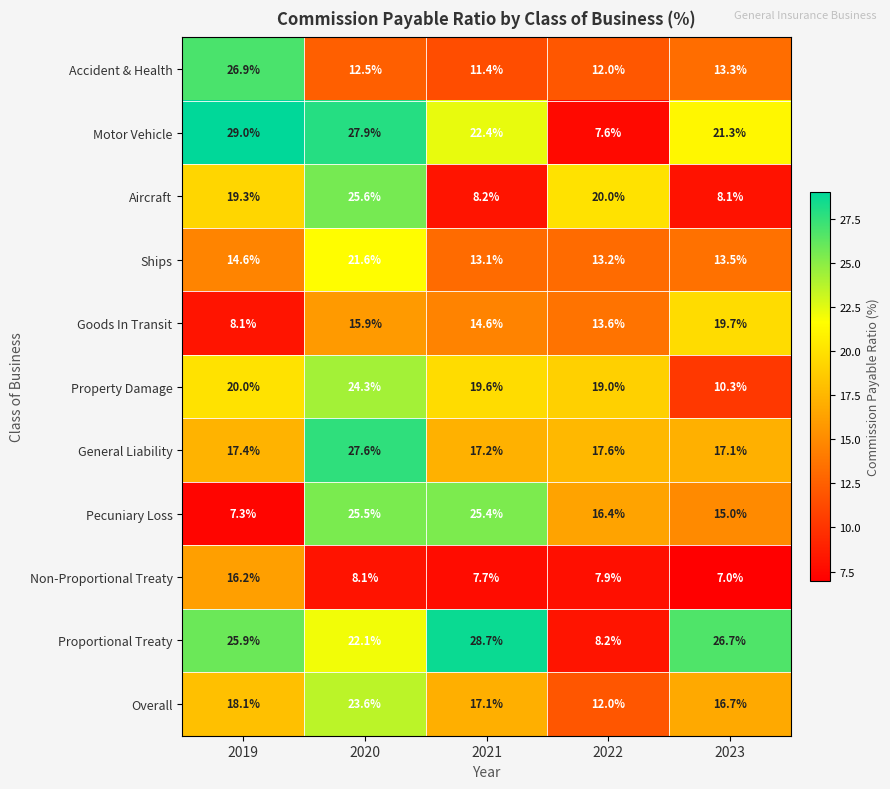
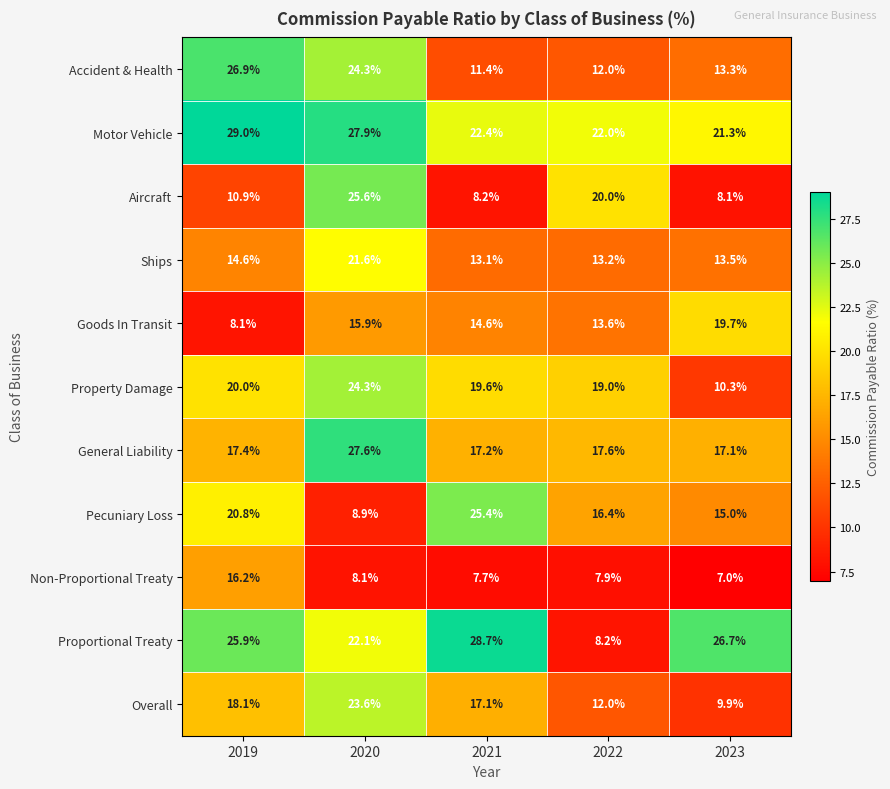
Accident & Health, 2020: 12.5% -> 24.3%
Motor Vehicle, 2022: 7.6% -> 22.0%
Aircraft, 2019: 19.3% -> 10.9%
Pecuniary Loss, 2019: 7.3% -> 20.8%
Pecuniary Loss, 2020: 25.5% -> 8.9%
Overall, 2023: 16.7% -> 9.9%
